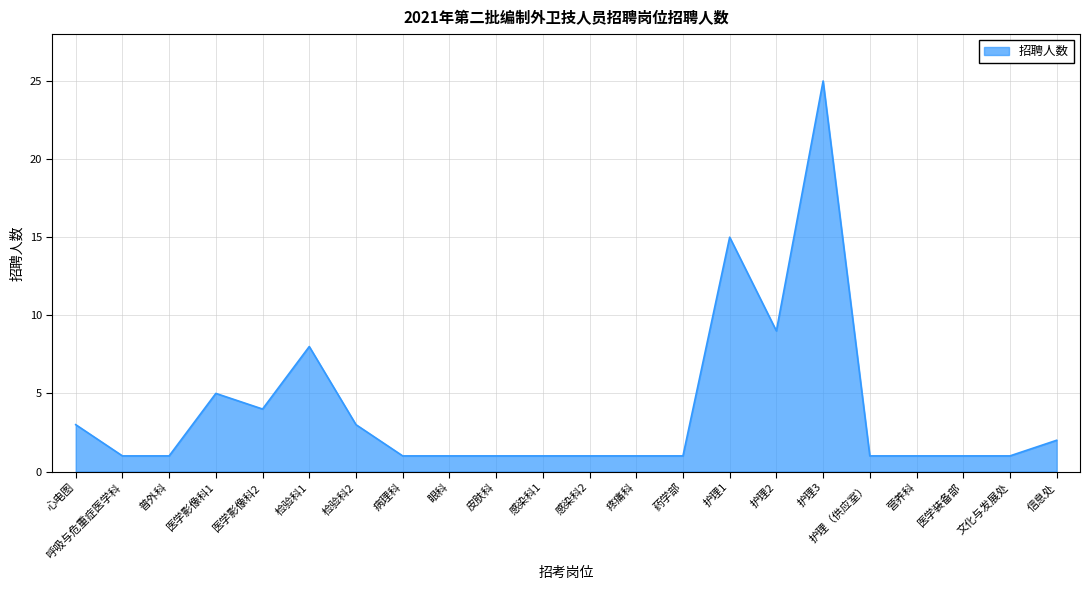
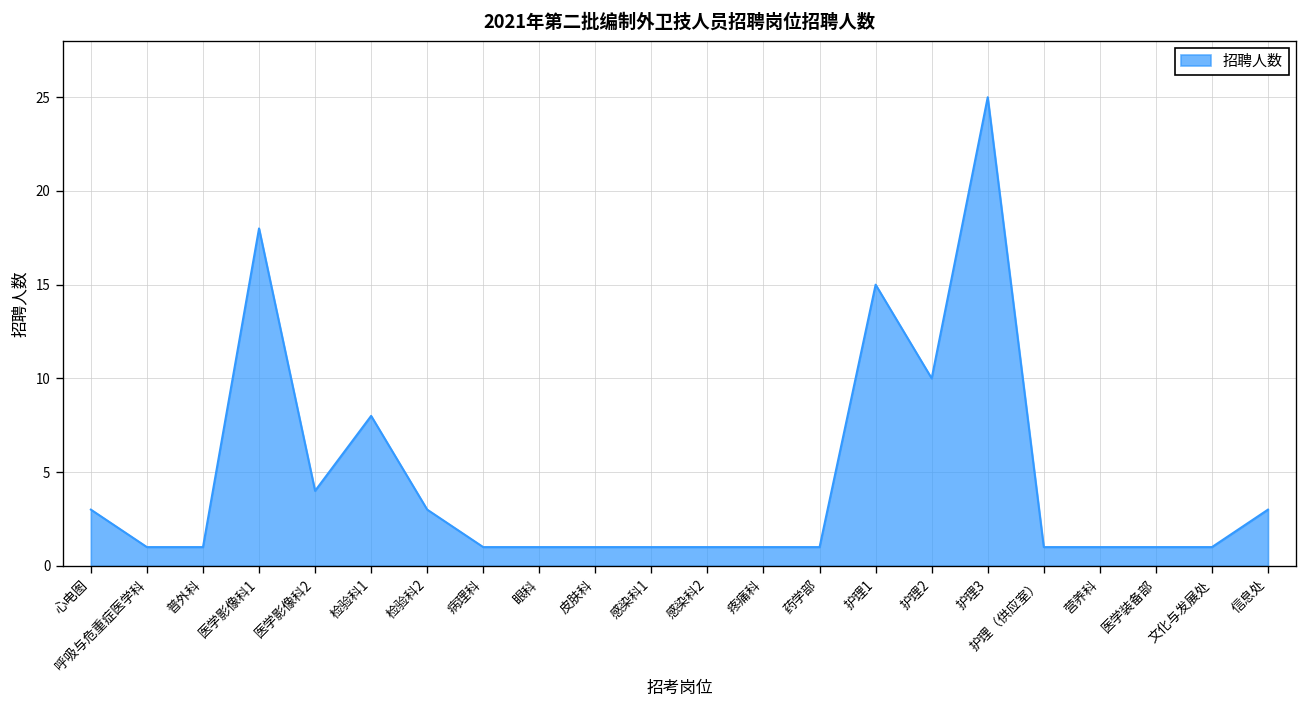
医学影像科1: 5 -> 18
护理2: 9 -> 10
信息处: 2 -> 3
